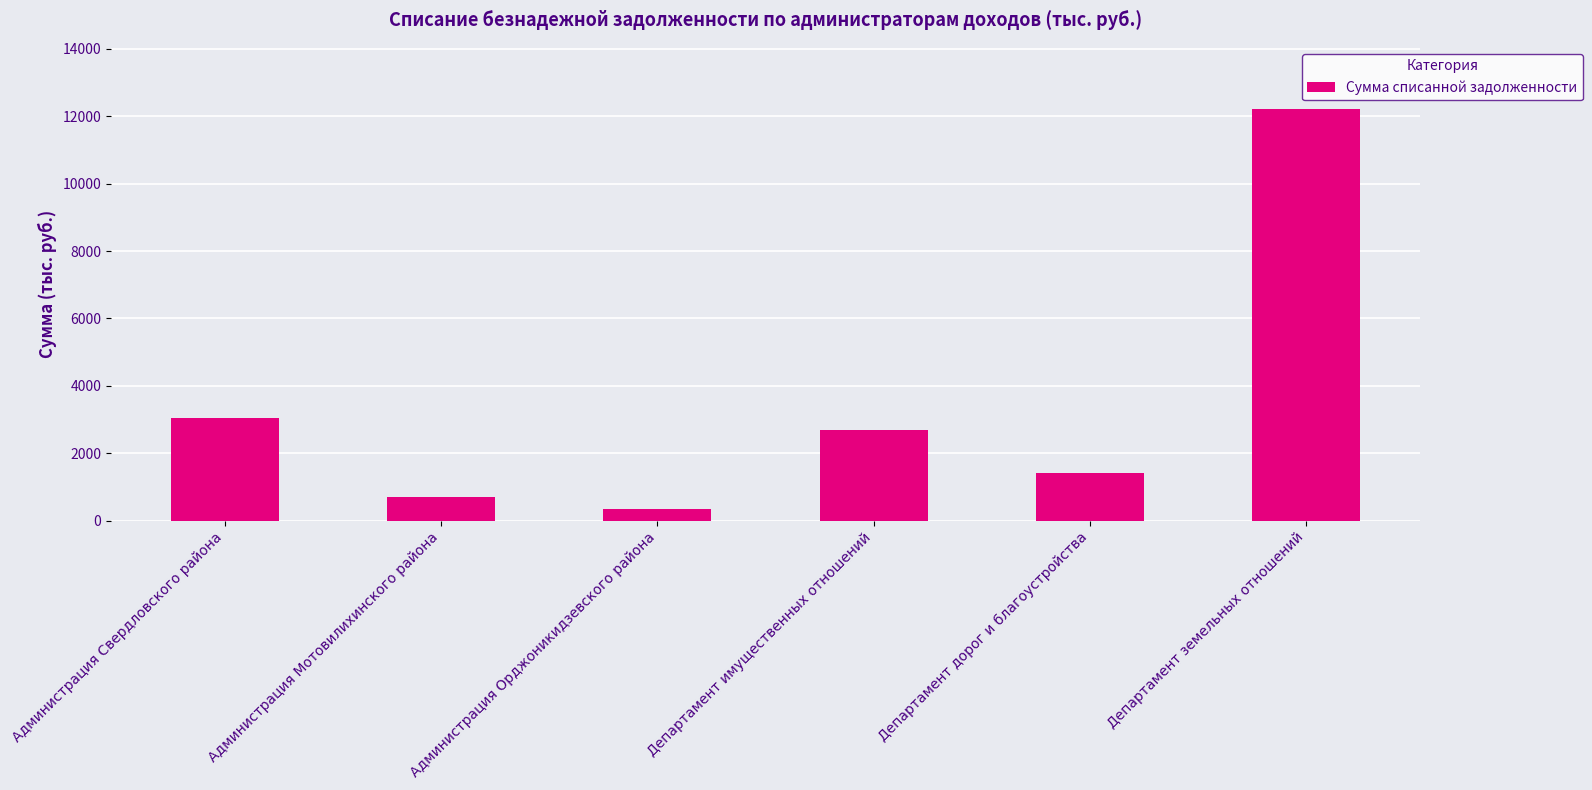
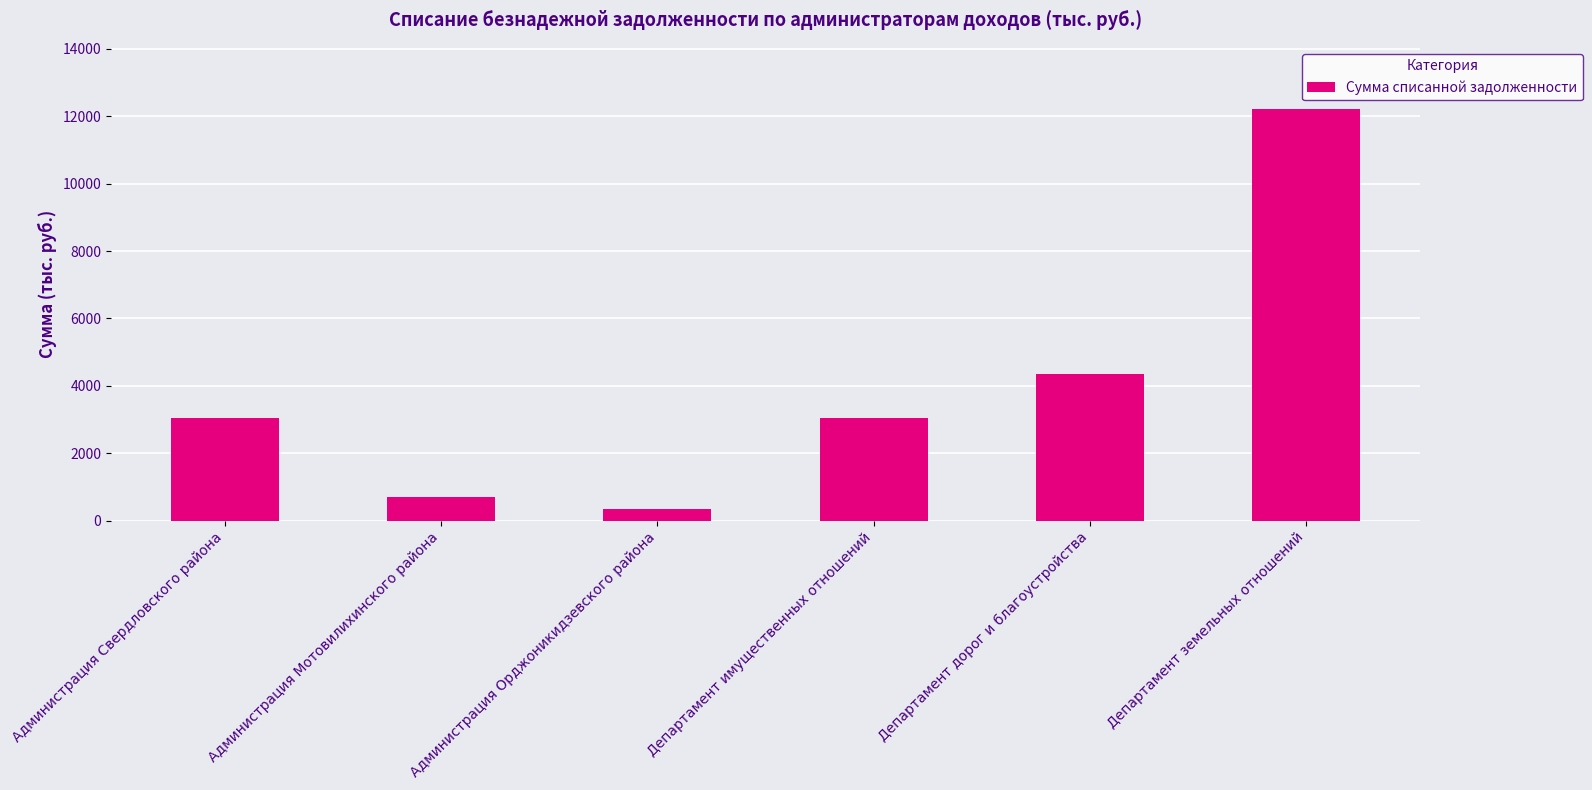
Департамент имущественных отношений: 2700 -> 3000
Департамент дорог и благоустройства: 1400 -> 4300
